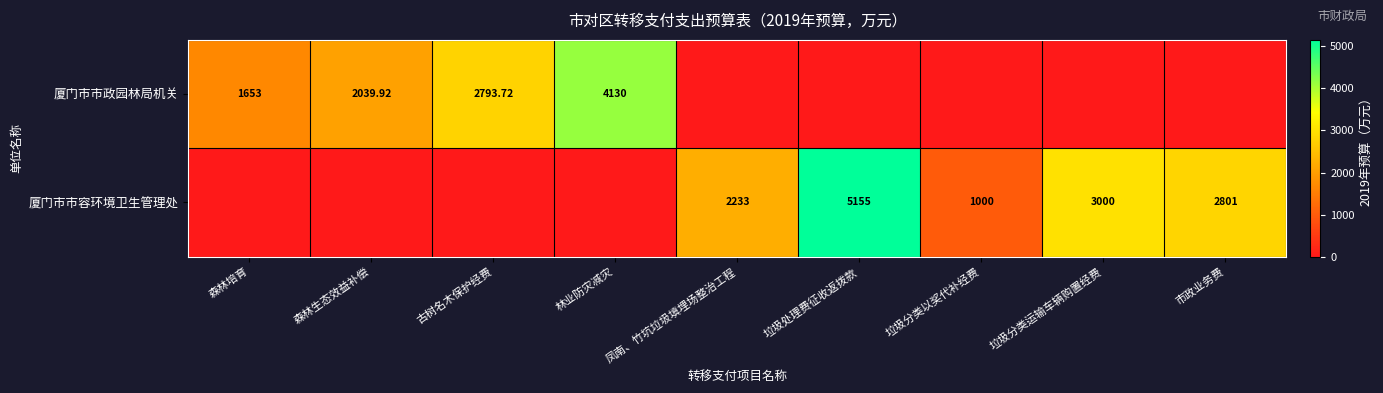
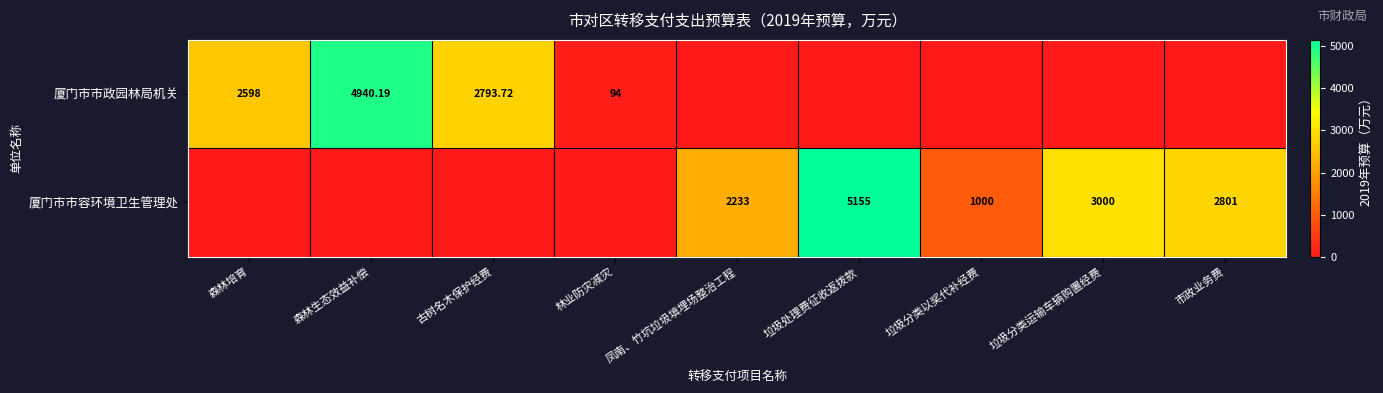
厦门市市政园林局机关, 森林培育: 1653 -> 2598
厦门市市政园林局机关, 森林生态效益补偿: 2039.92 -> 4940.19
厦门市市政园林局机关, 林业防灾减灾: 4130 -> 94
